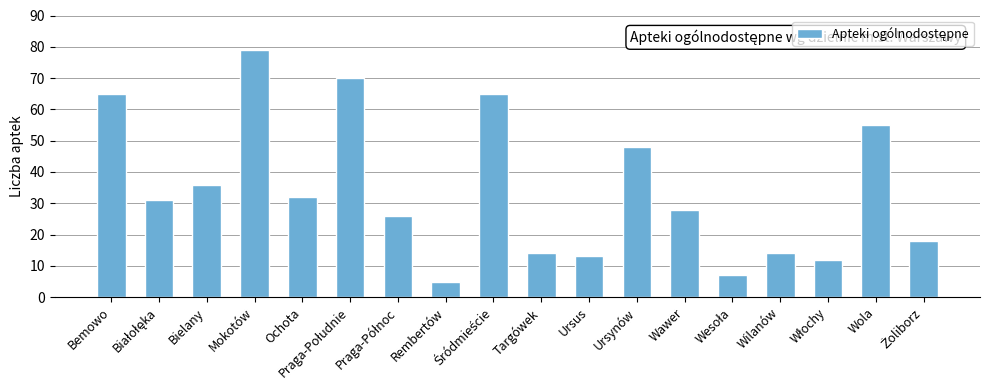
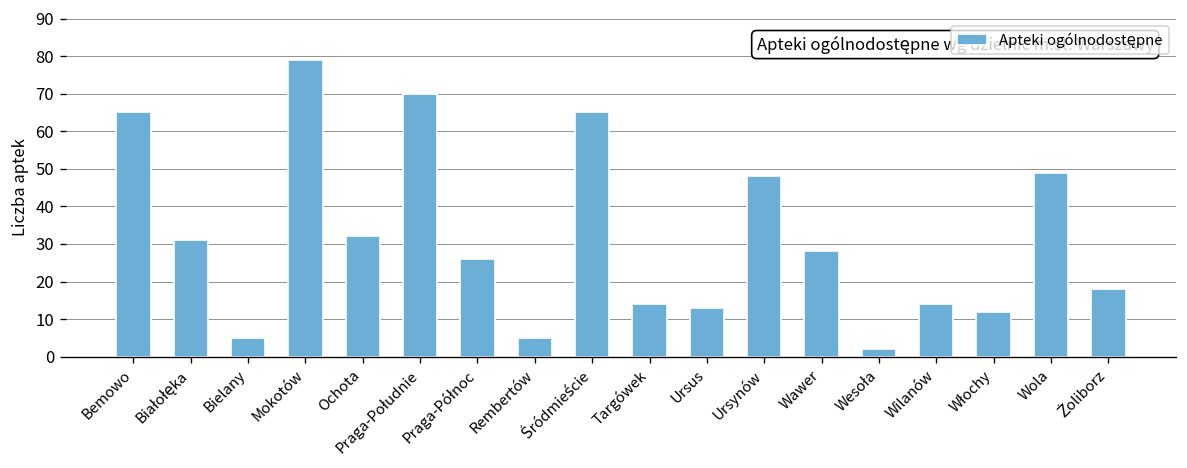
Bielany: 36 -> 5
Wesoła: 7 -> 2
Wola: 55 -> 49
